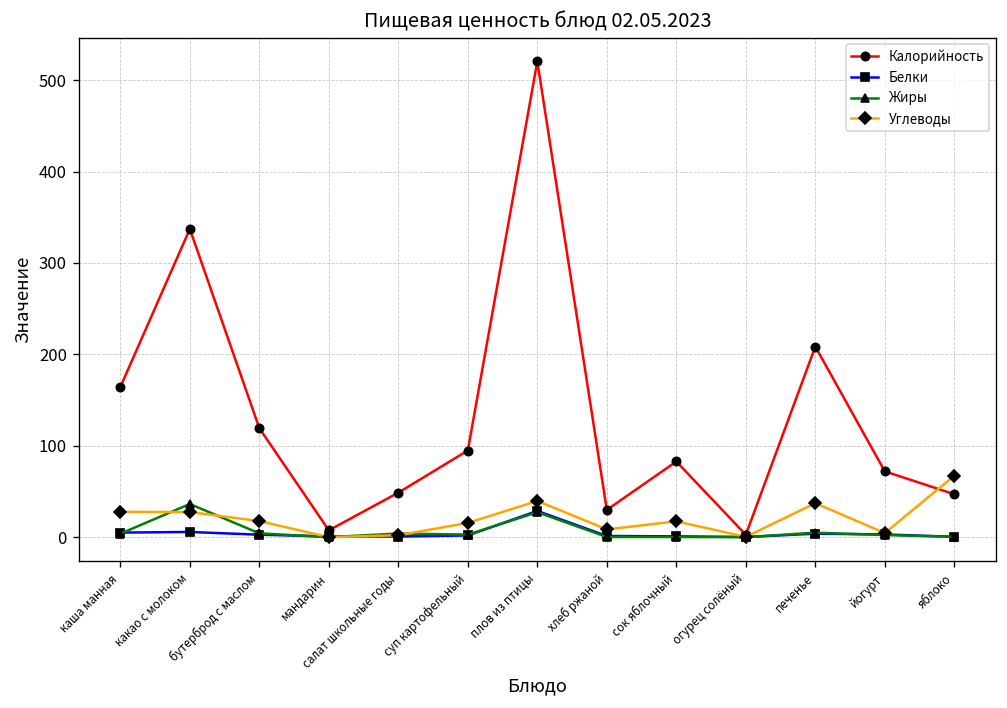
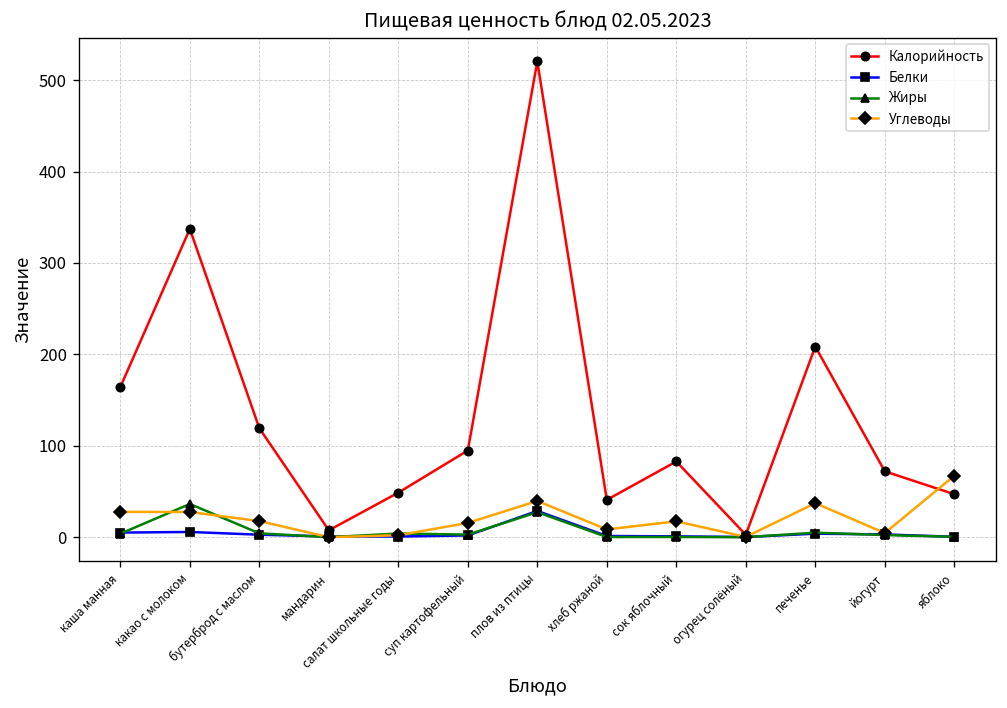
Калорийность, хлеб ржаной: 30 -> 40
